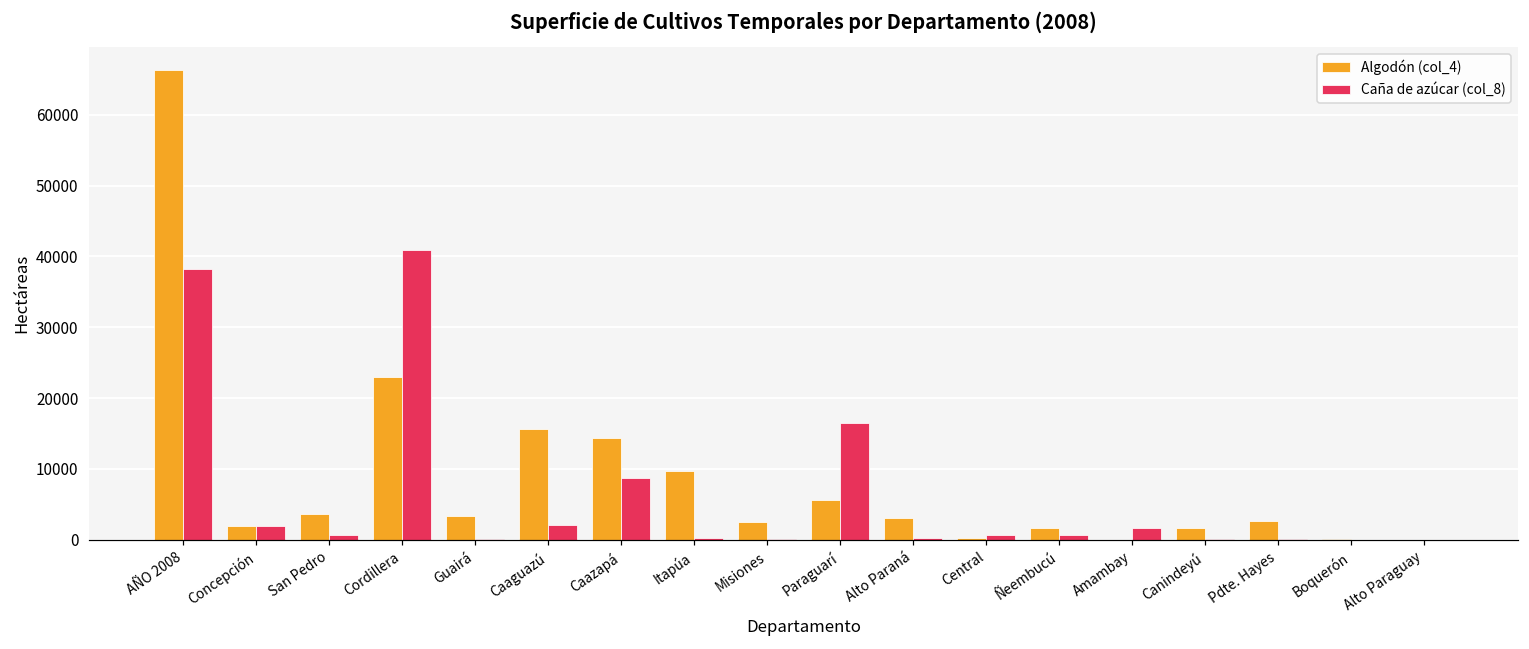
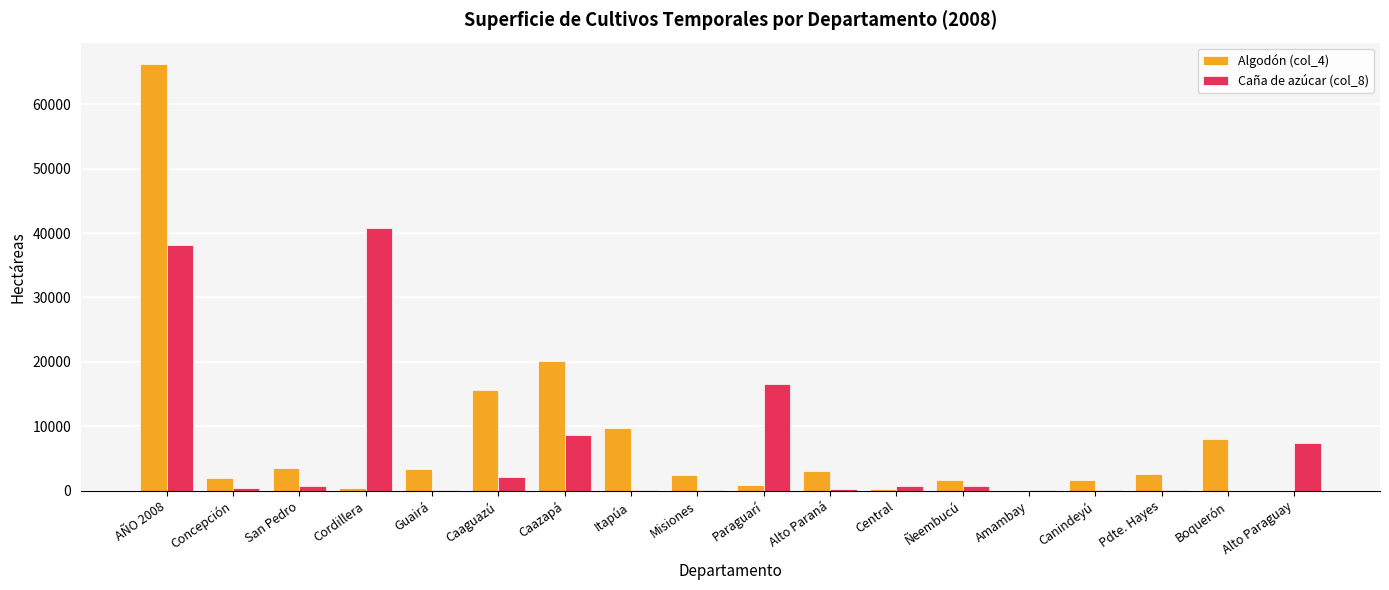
Caña de azúcar (col_8), Concepción: 2000 -> 0
Algodón (col_4), Cordillera: 23000 -> 0
Algodón (col_4), Caazapá: 14000 -> 20000
Algodón (col_4), Paraguarí: 6000 -> 1000
Caña de azúcar (col_8), Amambay: 2000 -> 0
Algodón (col_4), Boquerón: 0 -> 8000
Caña de azúcar (col_8), Alto Paraguay: 0 -> 7000
